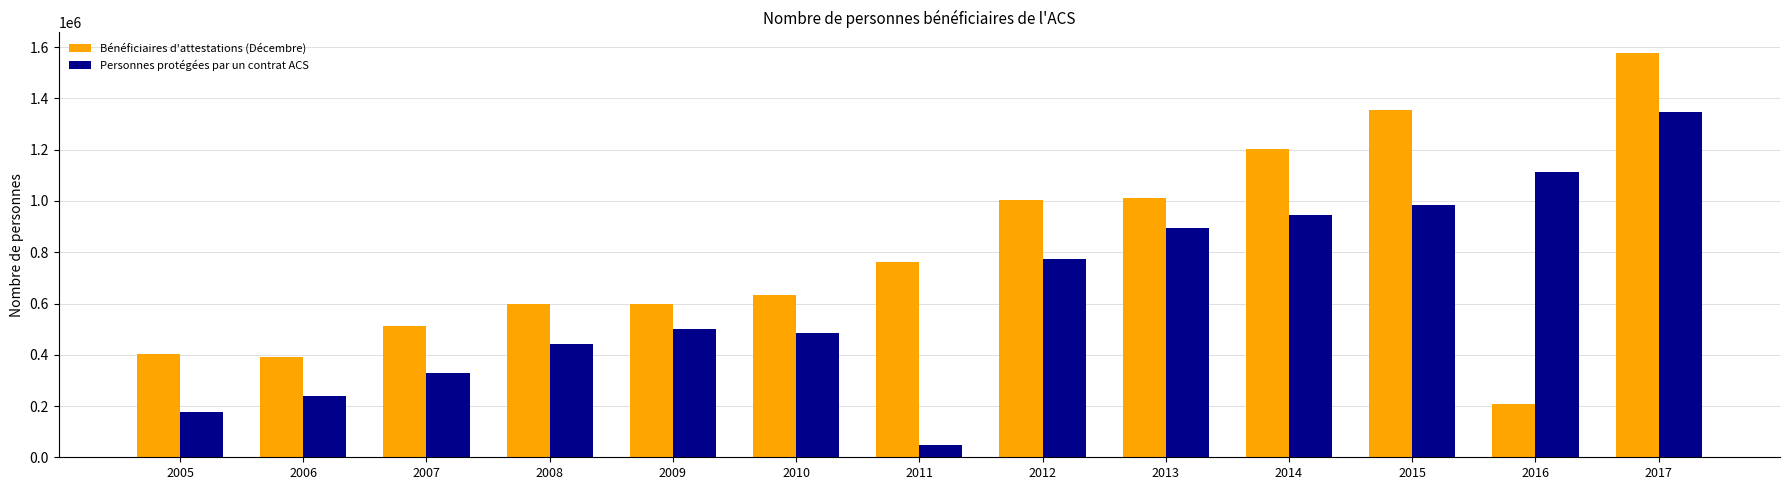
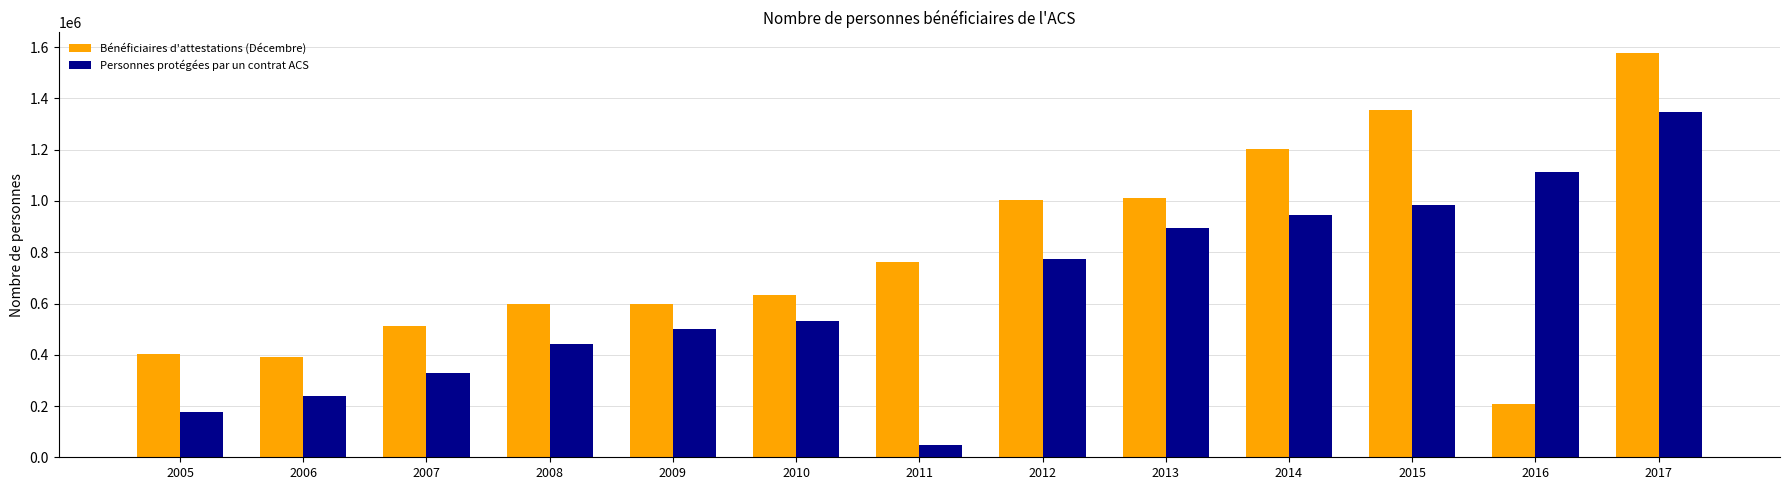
Personnes protégées par un contrat ACS, 2010: 480000 -> 530000
